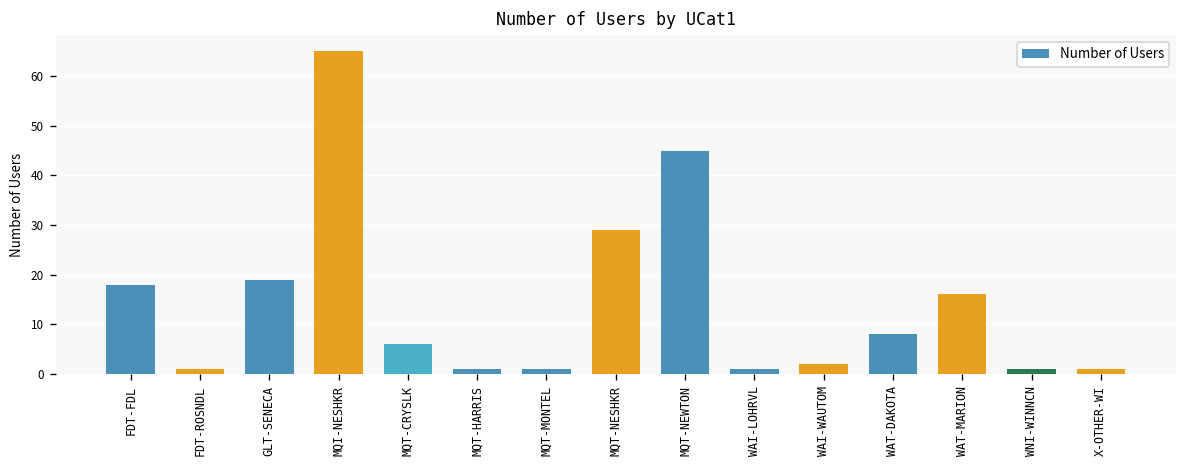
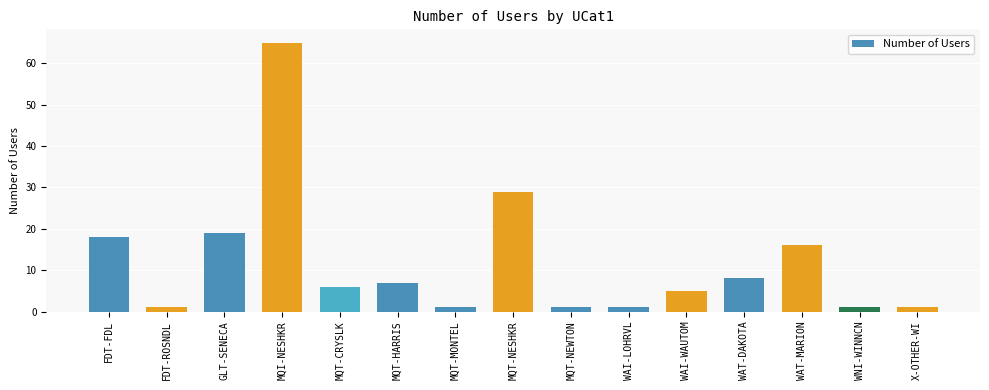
MQT-HARRIS: 1 -> 7
MQT-NEWTON: 45 -> 1
WAI-WAUTOM: 2 -> 5
